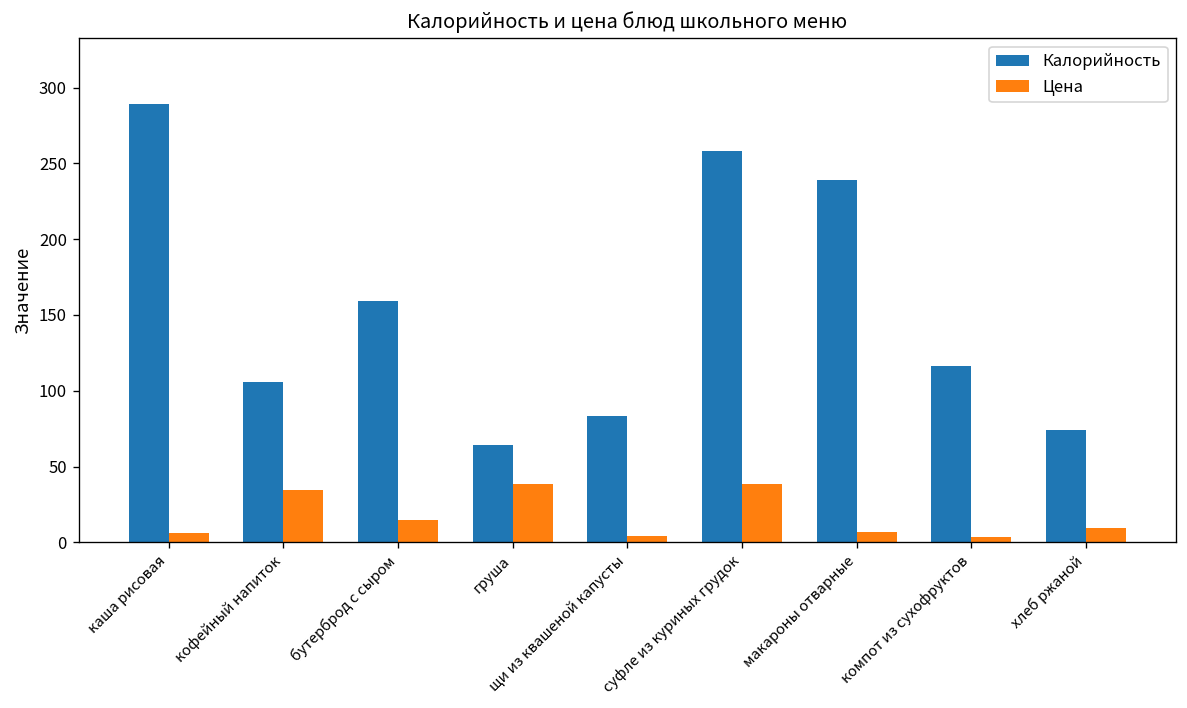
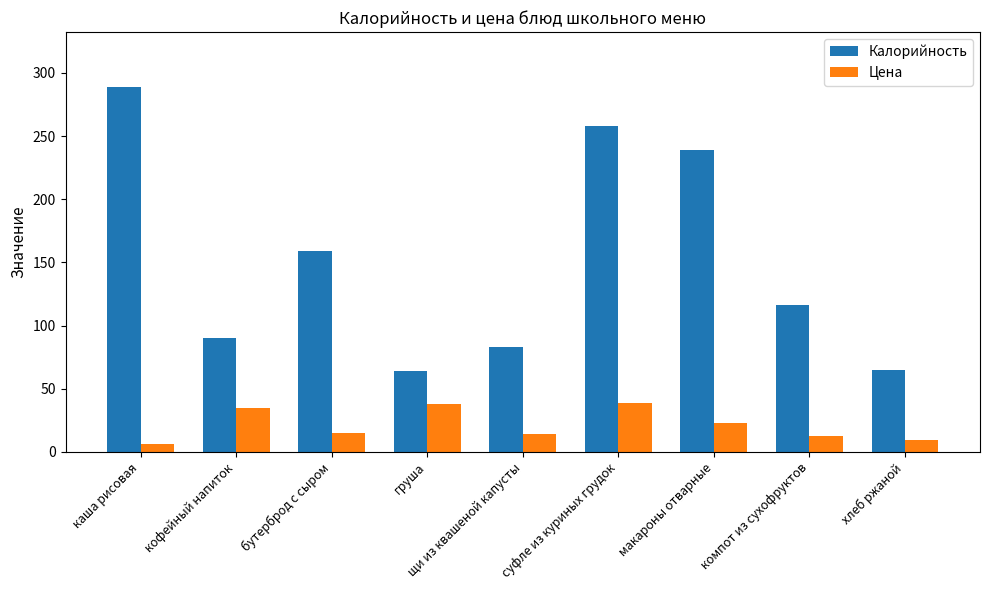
Калорийность, кофейный напиток: 106 -> 90
Цена, щи из квашеной капусты: 4 -> 14
Цена, макароны отварные: 7 -> 23
Цена, компот из сухофруктов: 4 -> 13
Калорийность, хлеб ржаной: 74 -> 65
